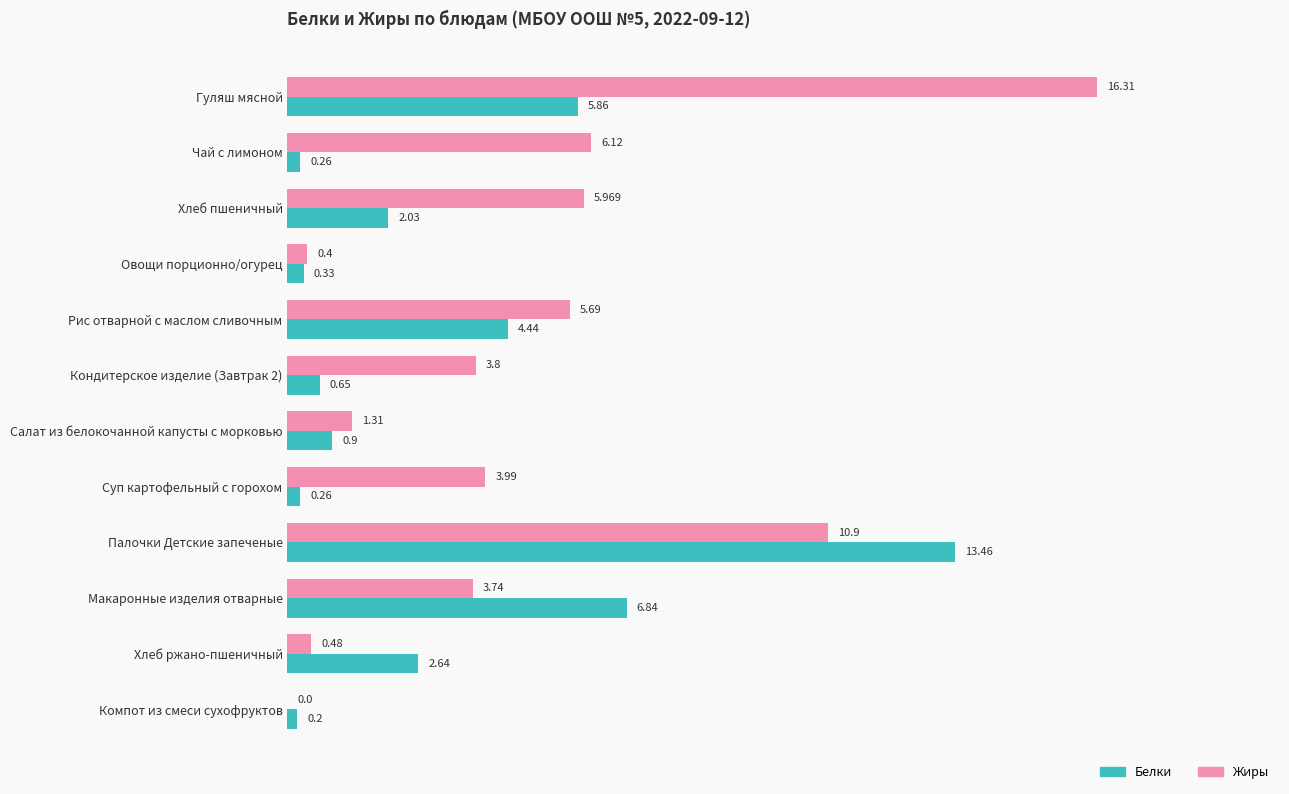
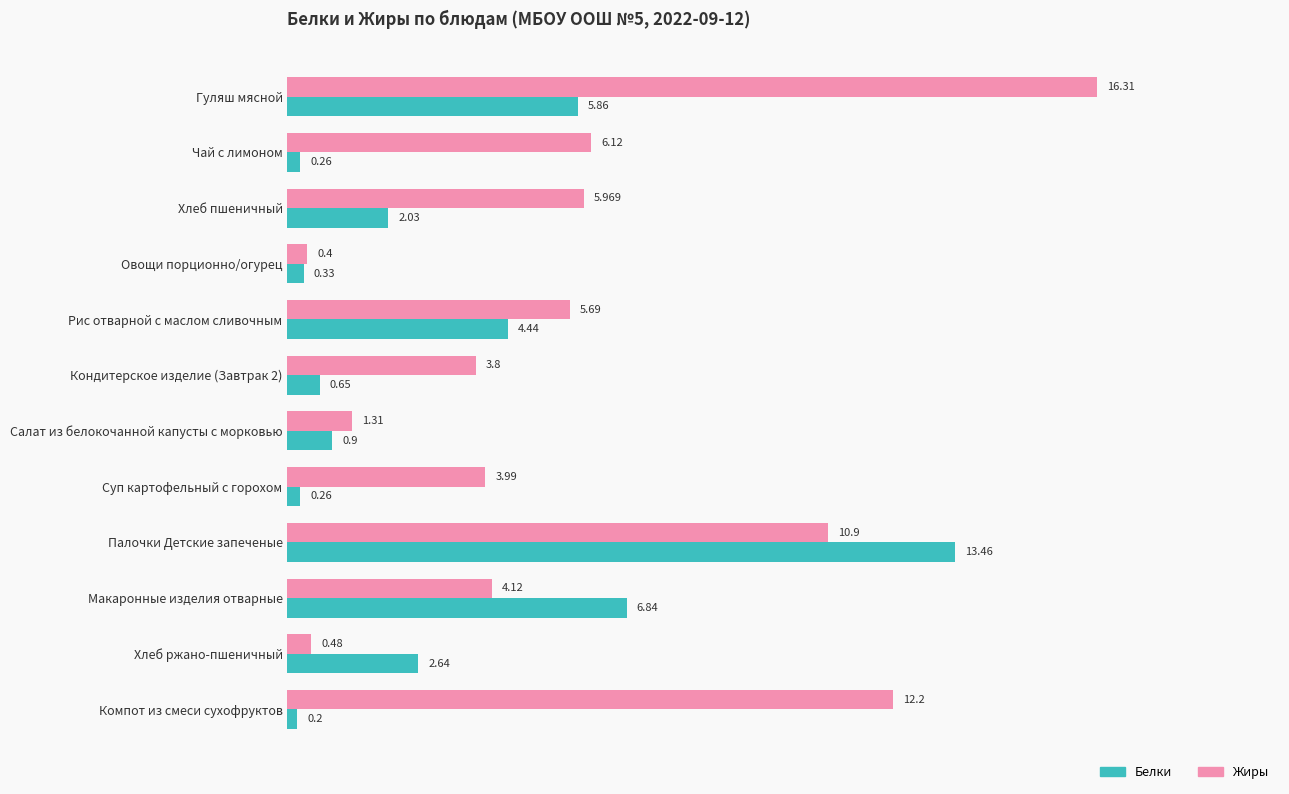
Жиры, Макаронные изделия отварные: 3.74 -> 4.12
Жиры, Компот из смеси сухофруктов: 0.0 -> 12.2
